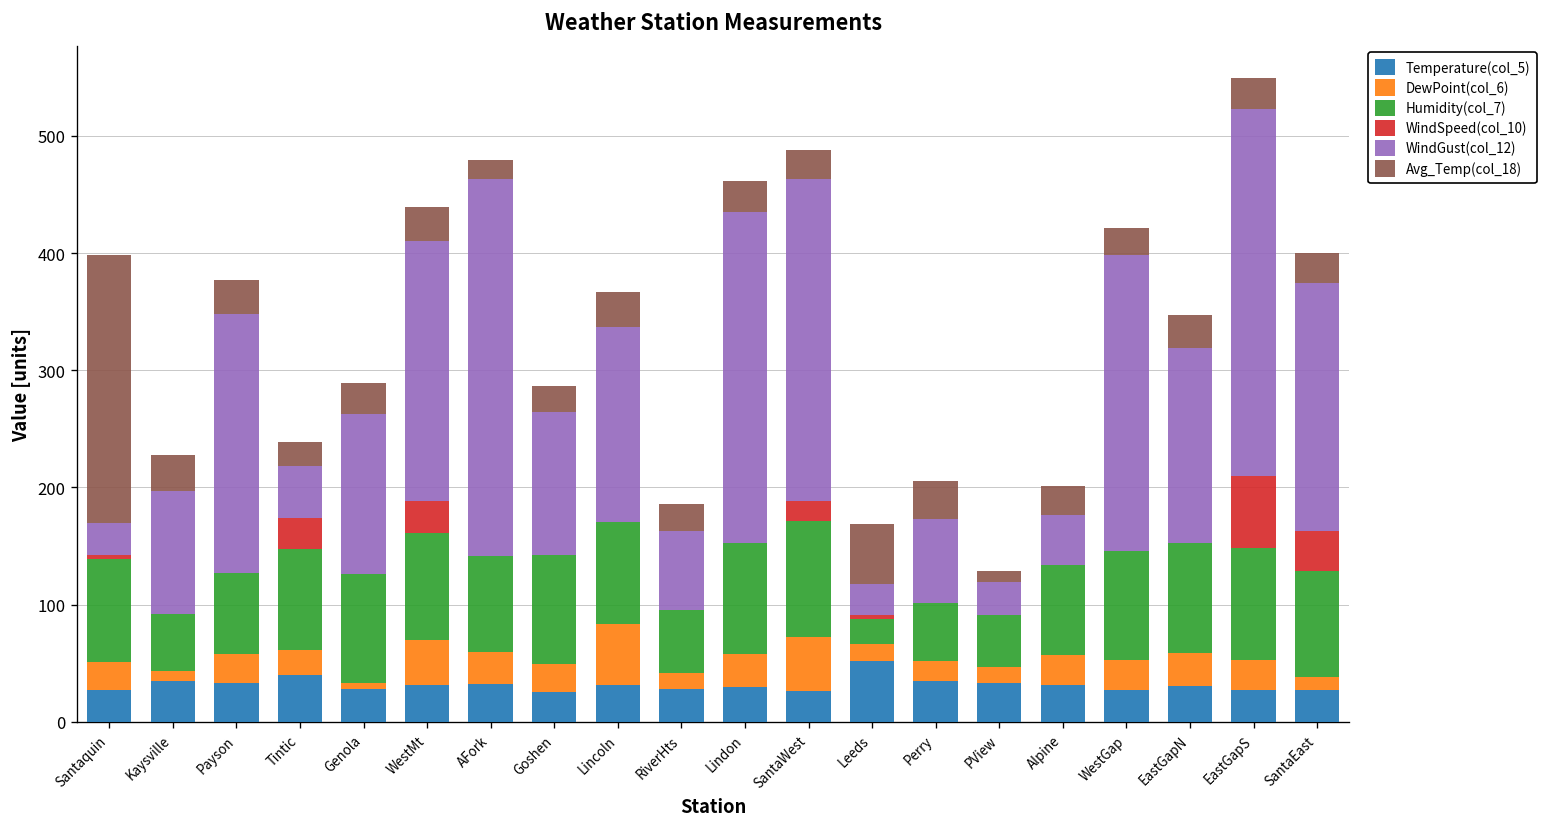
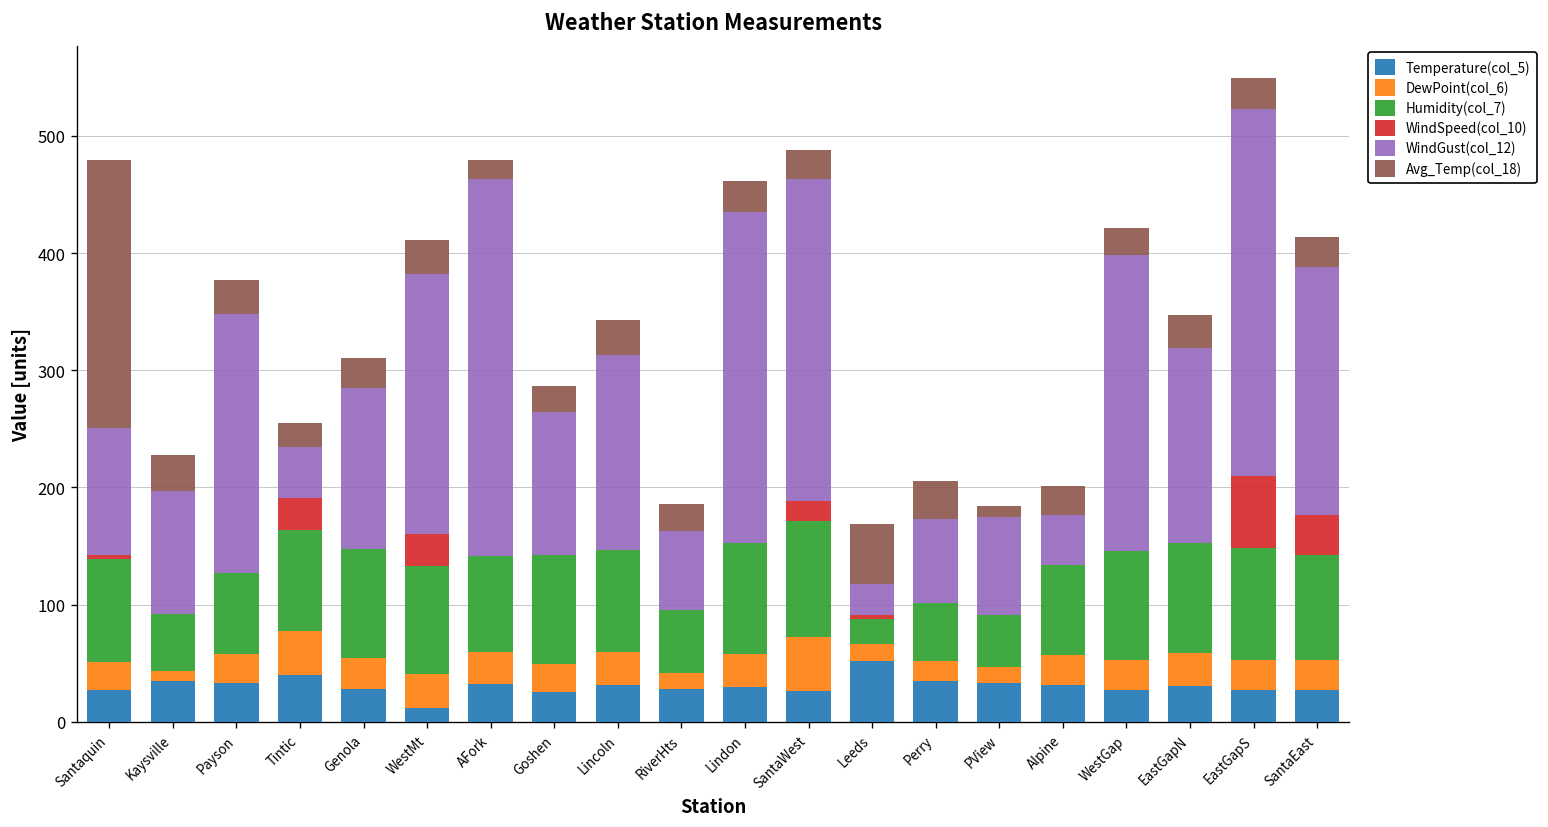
WindGust(col_12), Santaquin: 30 -> 110
DewPoint(col_6), Tintic: 20 -> 40
DewPoint(col_6), Genola: 10 -> 30
Temperature(col_5), WestMt: 30 -> 10
DewPoint(col_6), WestMt: 40 -> 30
DewPoint(col_6), Lincoln: 50 -> 30
WindGust(col_12), PView: 30 -> 80
DewPoint(col_6), SantaEast: 10 -> 30
